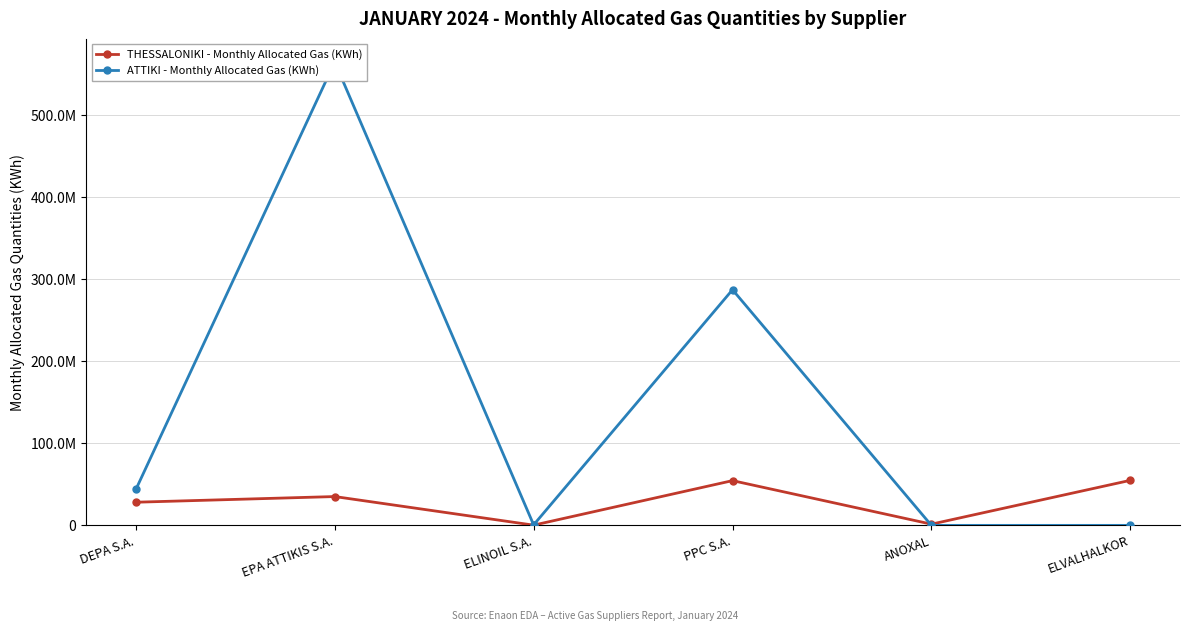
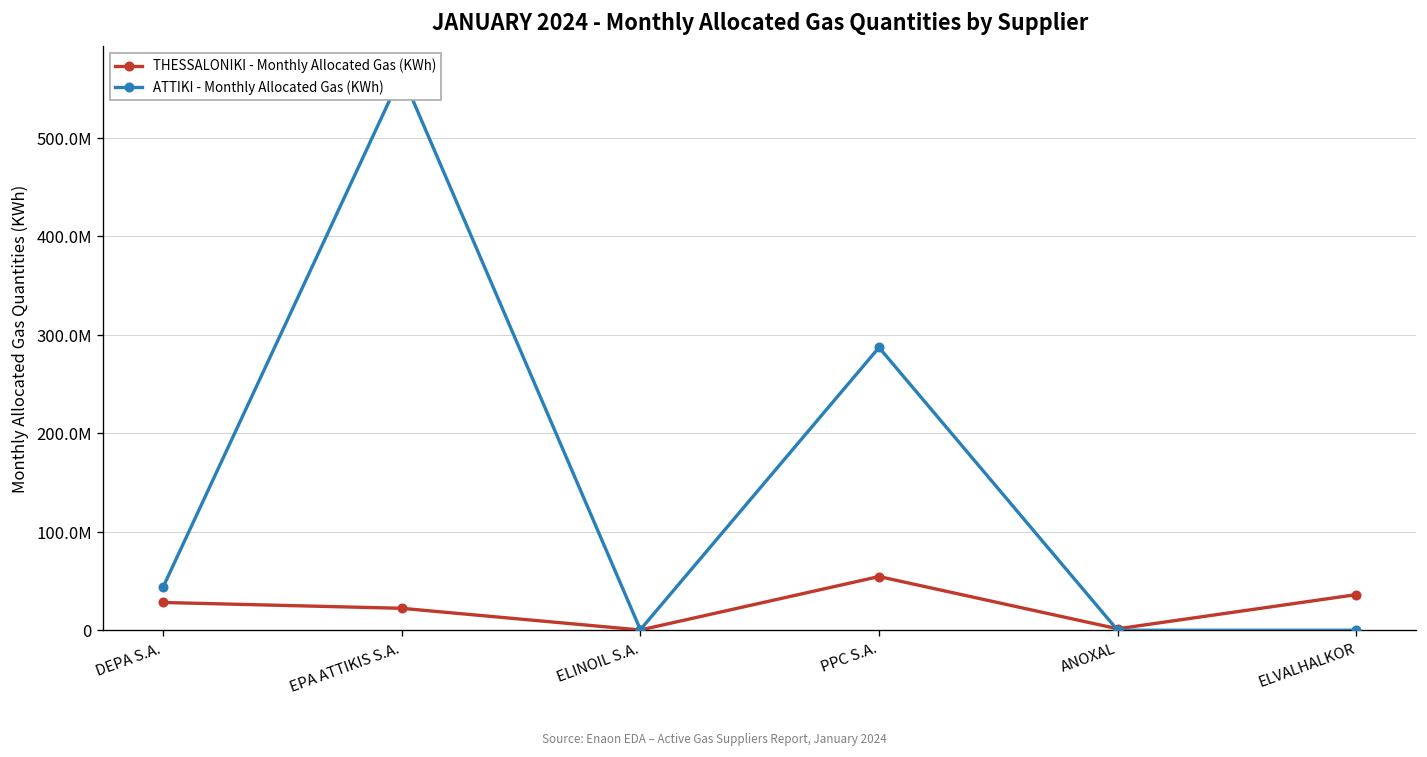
THESSALONIKI - Monthly Allocated Gas (KWh), EPA ATTIKIS S.A.: 40000000 -> 20000000
THESSALONIKI - Monthly Allocated Gas (KWh), ELVALHALKOR: 50000000 -> 40000000
